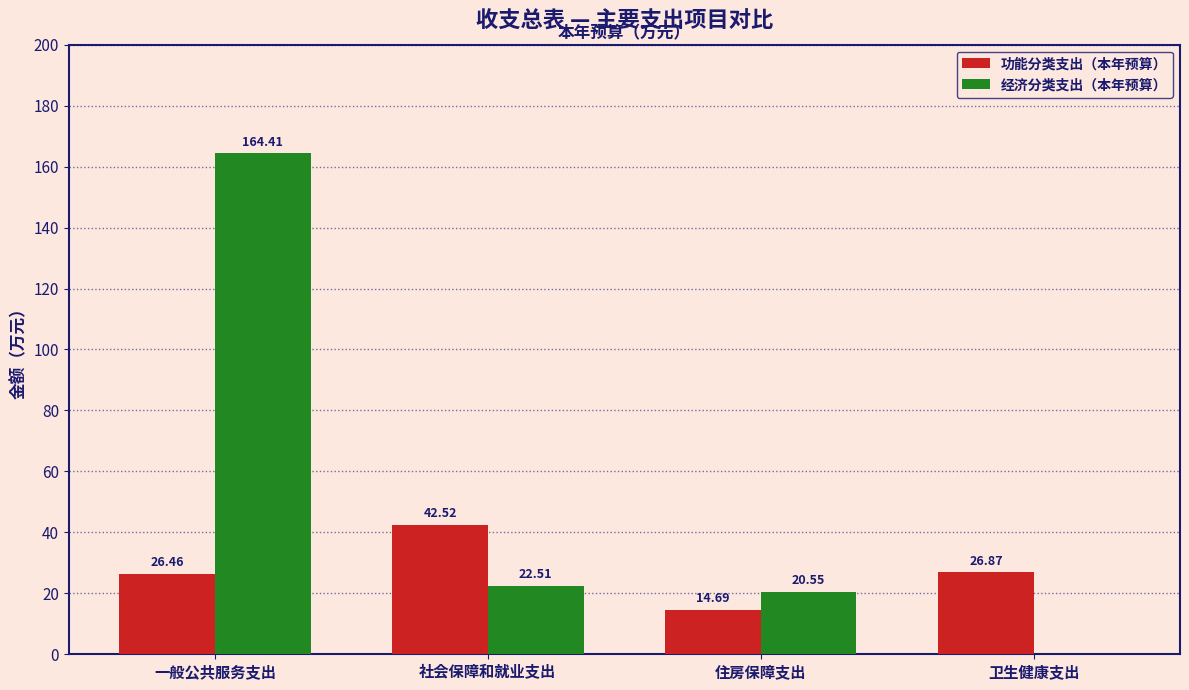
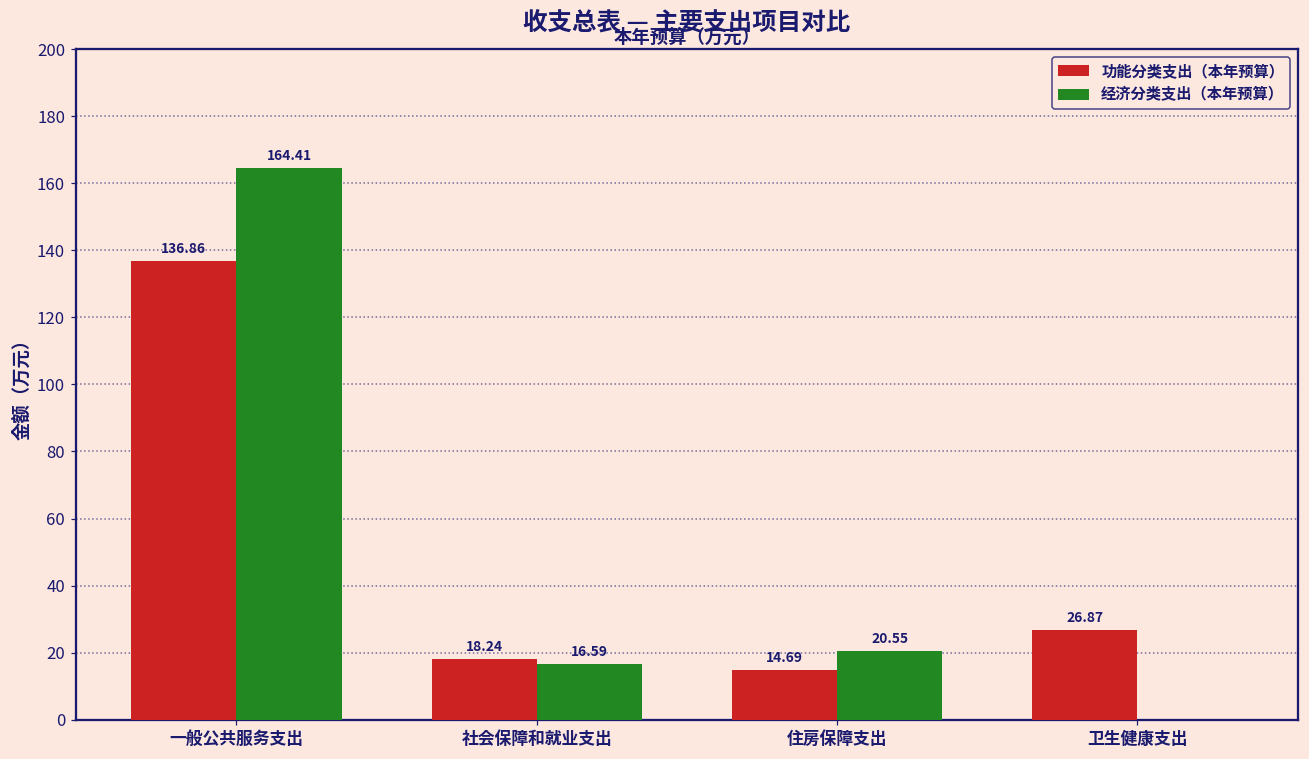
功能分类支出（本年预算）, 一般公共服务支出: 26.46 -> 136.86
功能分类支出（本年预算）, 社会保障和就业支出: 42.52 -> 18.24
经济分类支出（本年预算）, 社会保障和就业支出: 22.51 -> 16.59
